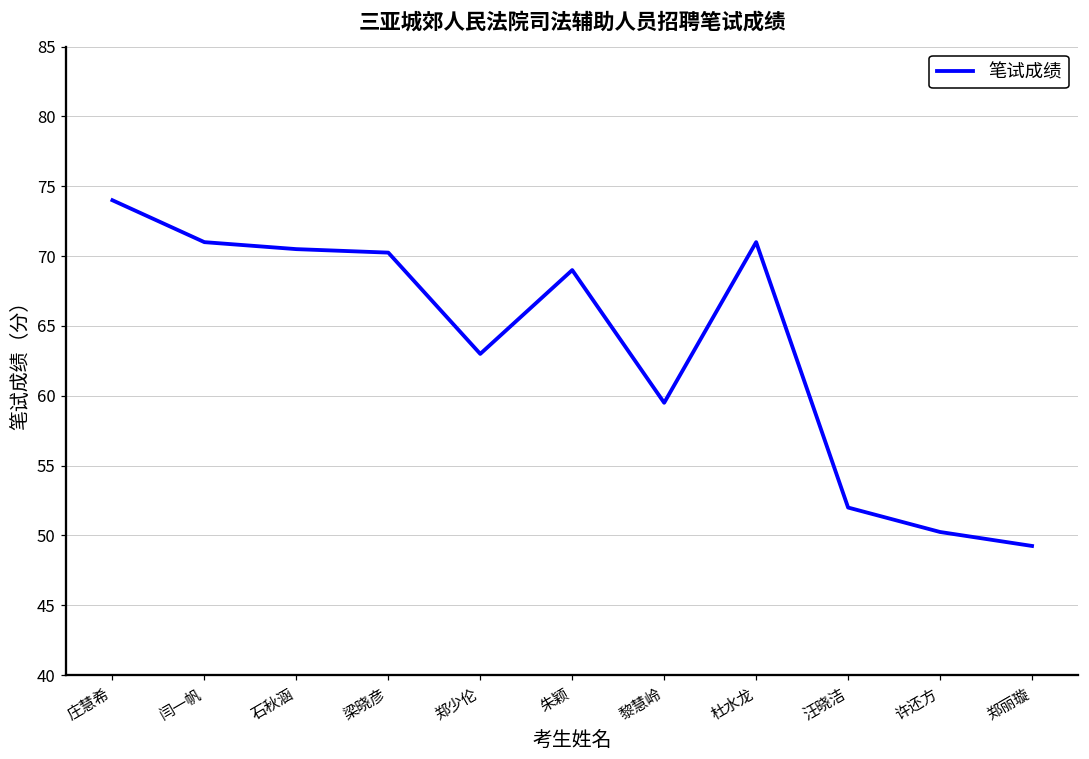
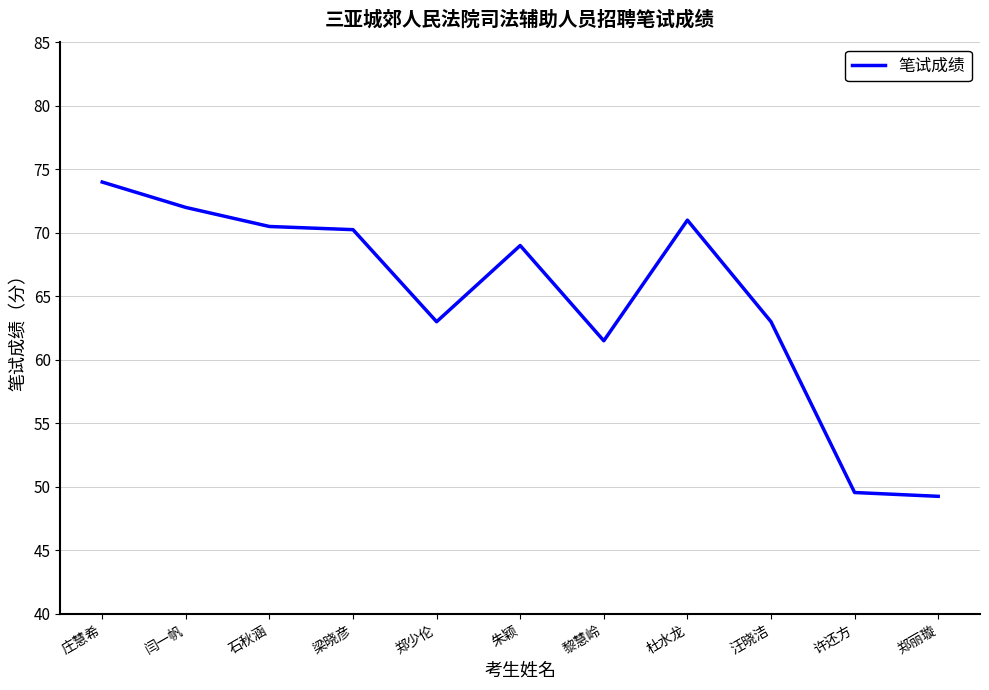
闫一帆: 71 -> 72
黎慧岭: 59.5 -> 61.5
汪晓洁: 52 -> 63
许还方: 50.3 -> 49.6
